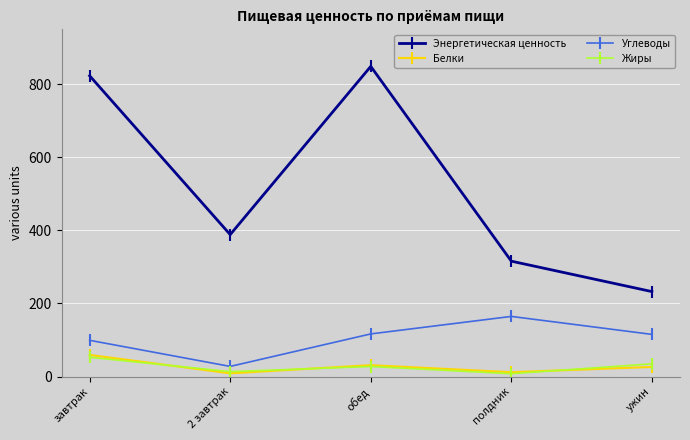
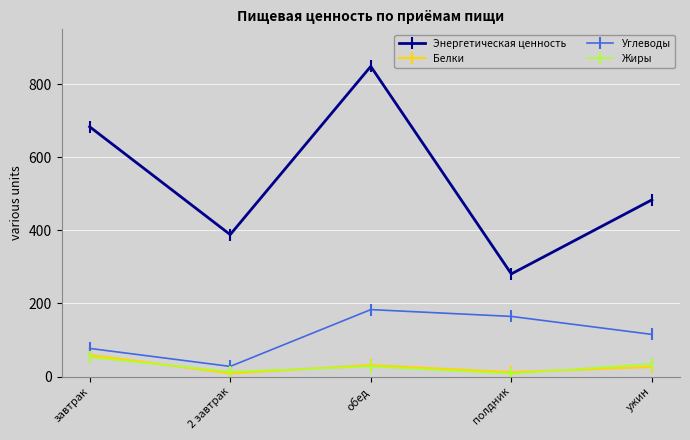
Энергетическая ценность, завтрак: 820 -> 680
Углеводы, завтрак: 100 -> 80
Углеводы, обед: 120 -> 180
Энергетическая ценность, полдник: 320 -> 280
Энергетическая ценность, ужин: 230 -> 480
